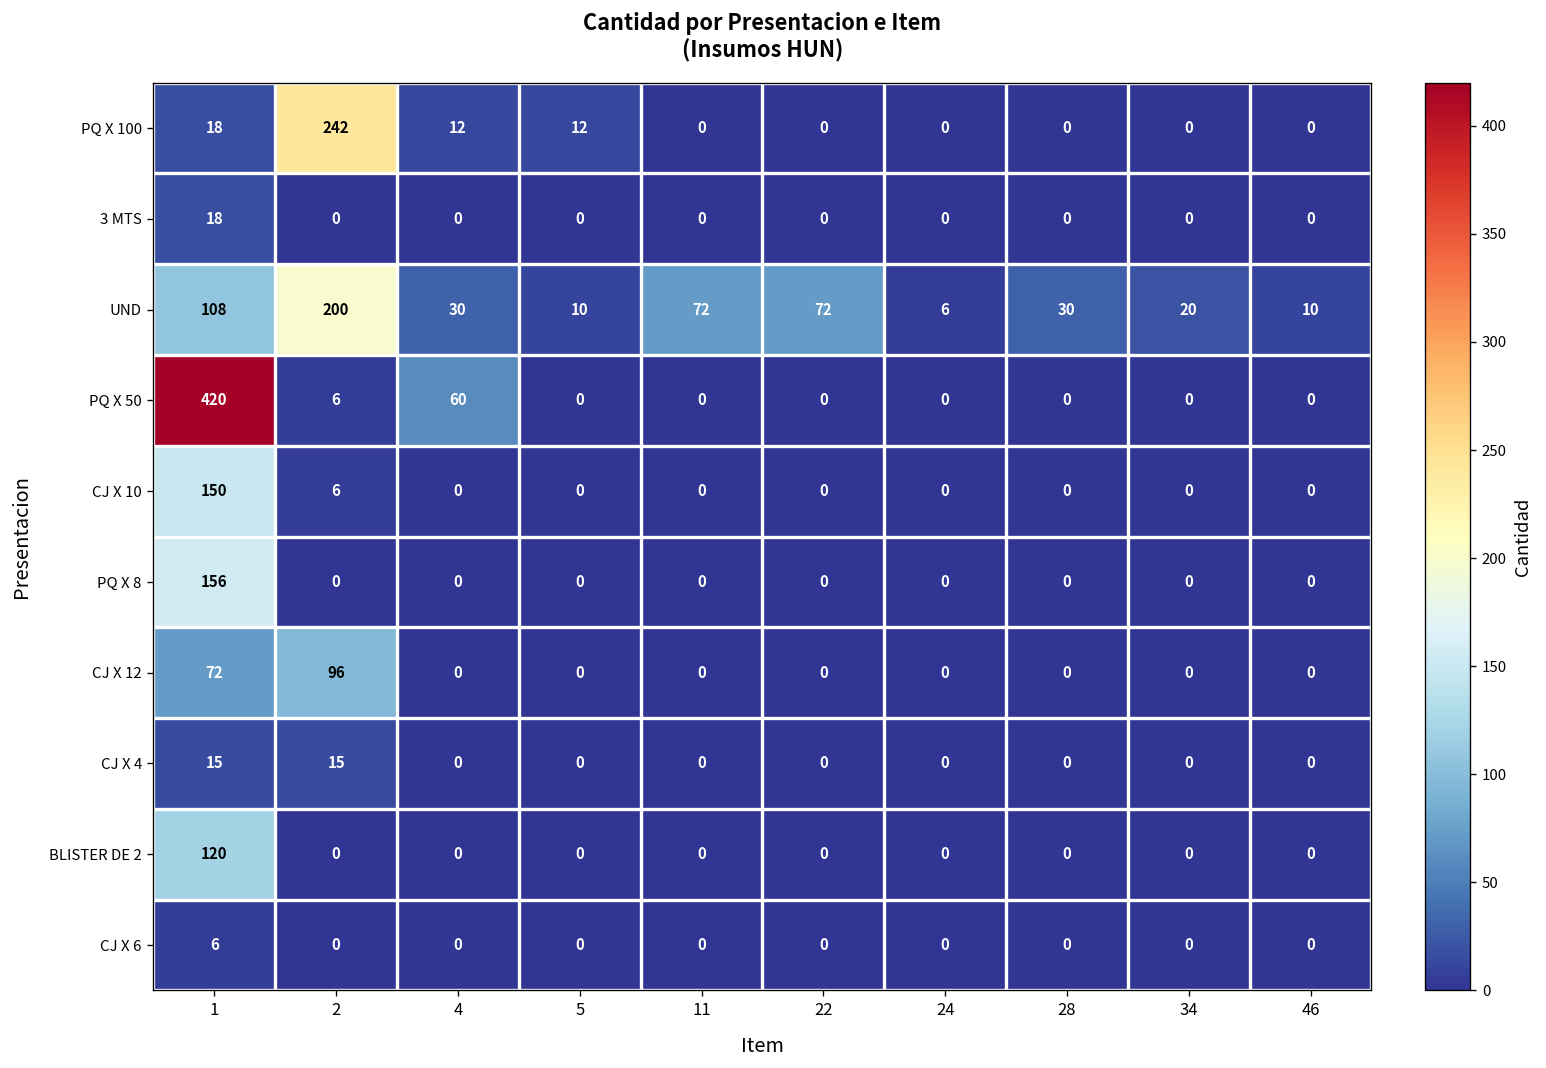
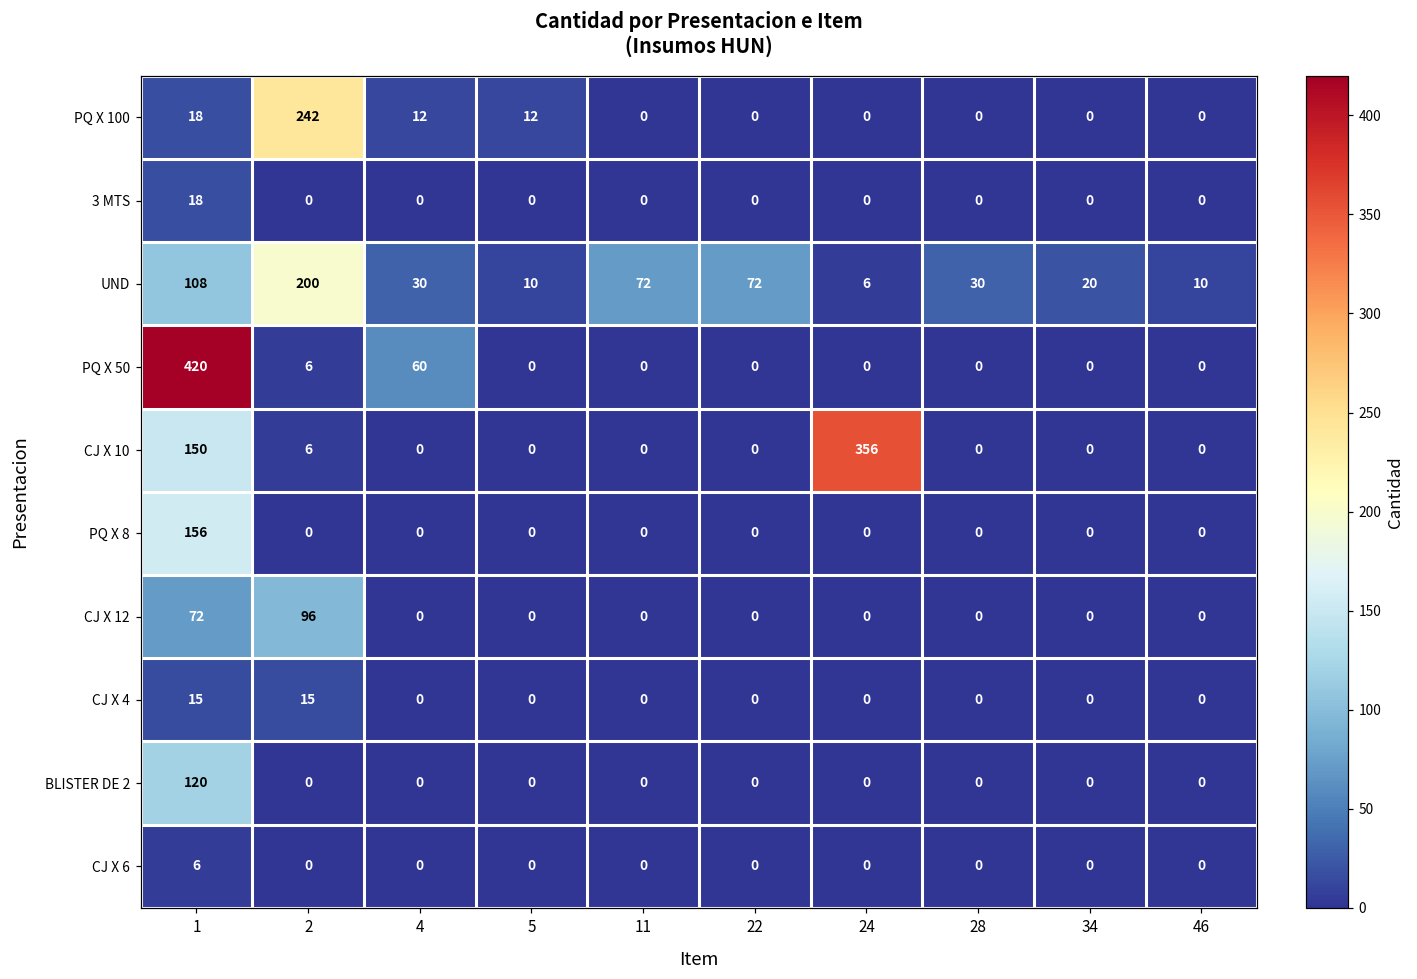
CJ X 10, 24: 0 -> 356
